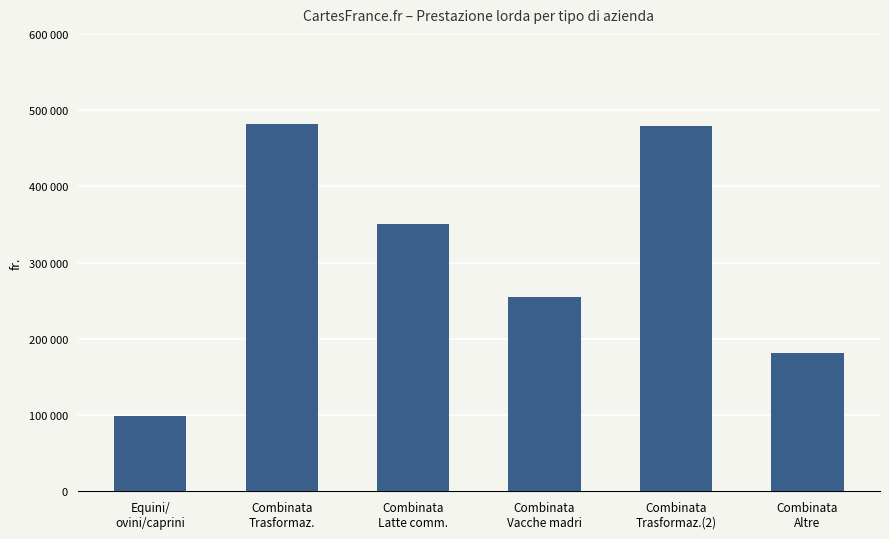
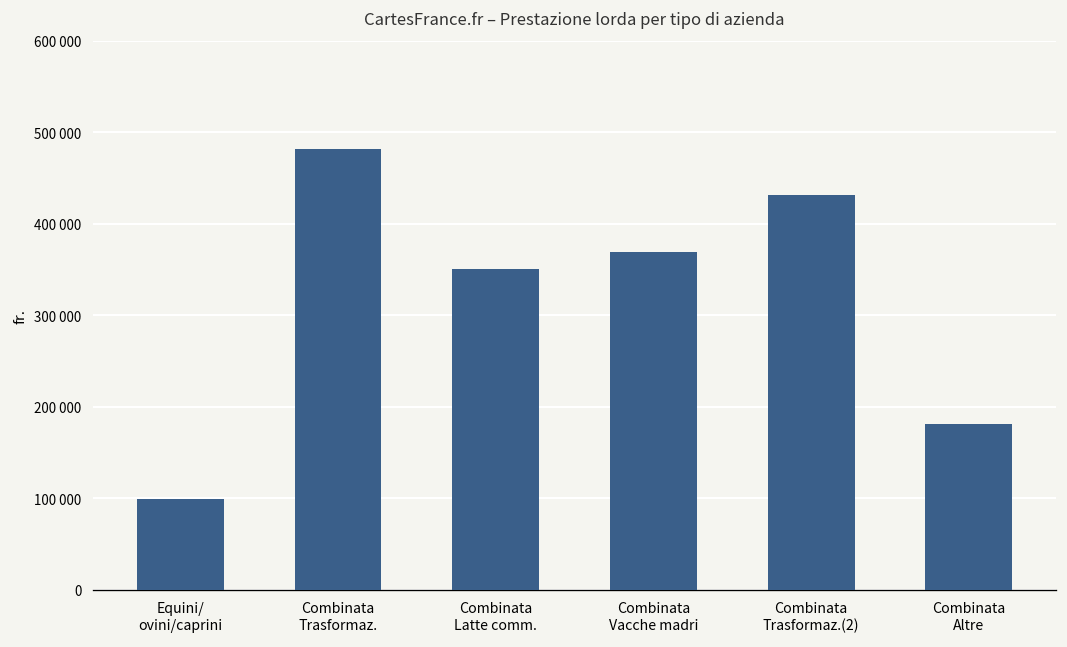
Combinata Vacche madri: 250000 -> 370000
Combinata Trasformaz.(2): 480000 -> 430000
